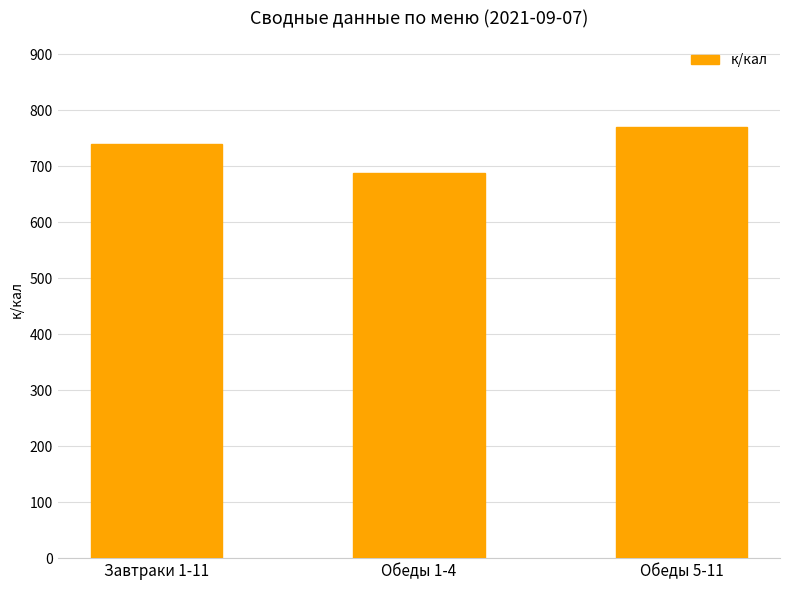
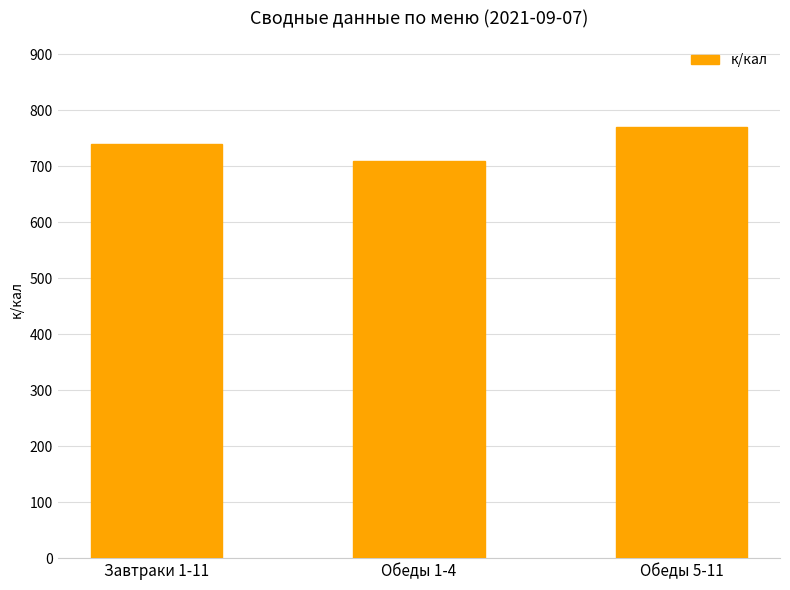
Обеды 1-4: 690 -> 710
